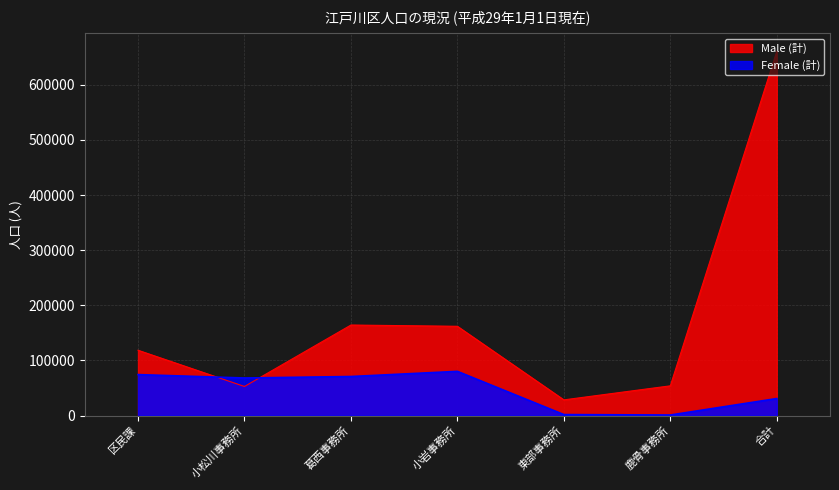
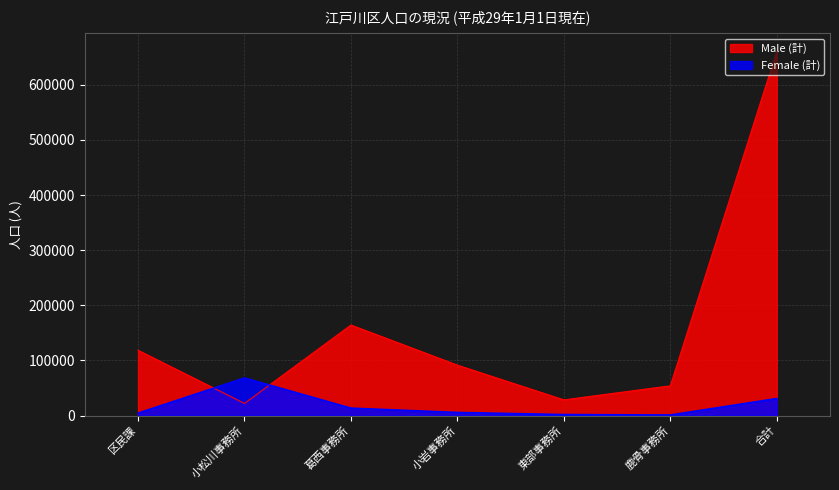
Female (計), 区民課: 70000 -> 0
Male (計), 小松川事務所: 50000 -> 20000
Female (計), 葛西事務所: 70000 -> 10000
Male (計), 小岩事務所: 160000 -> 90000
Female (計), 小岩事務所: 80000 -> 10000
